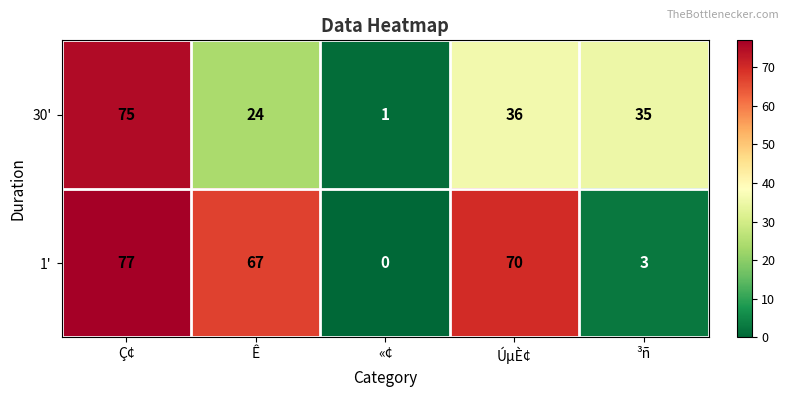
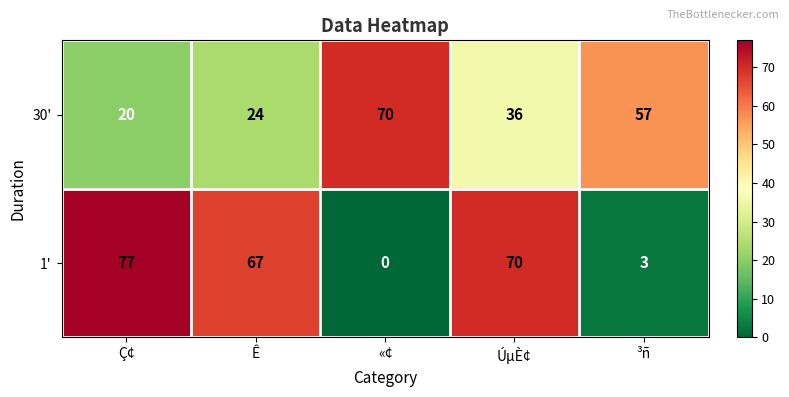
30', Ç¢: 75 -> 20
30', «¢: 1 -> 70
30', ³ñ: 35 -> 57
